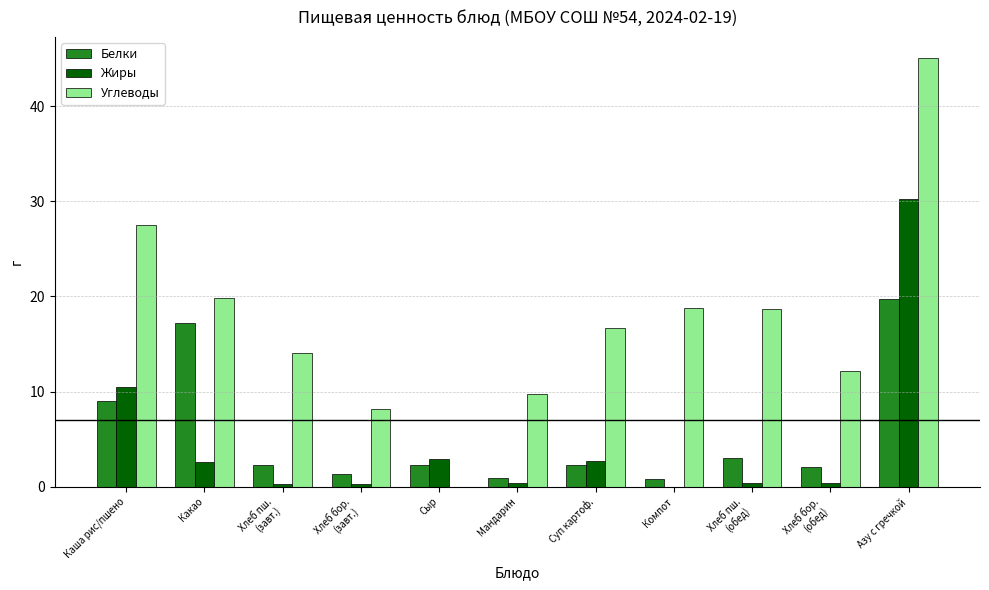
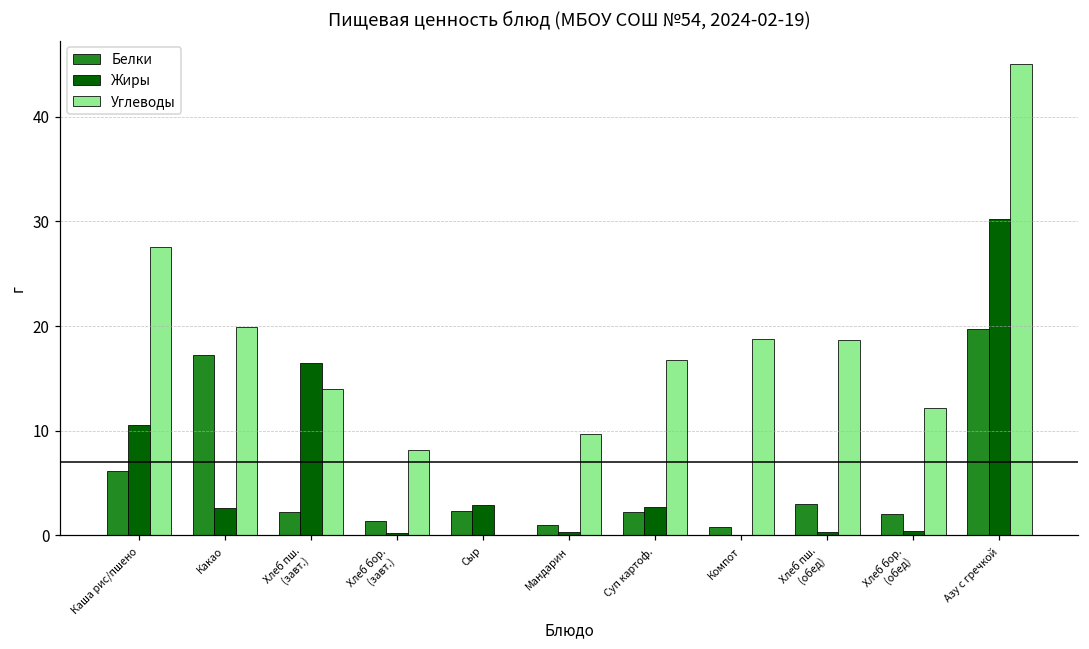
Белки, Каша рис/пшено: 9 -> 6
Жиры, Хлеб пш. (завт.): 0 -> 17
